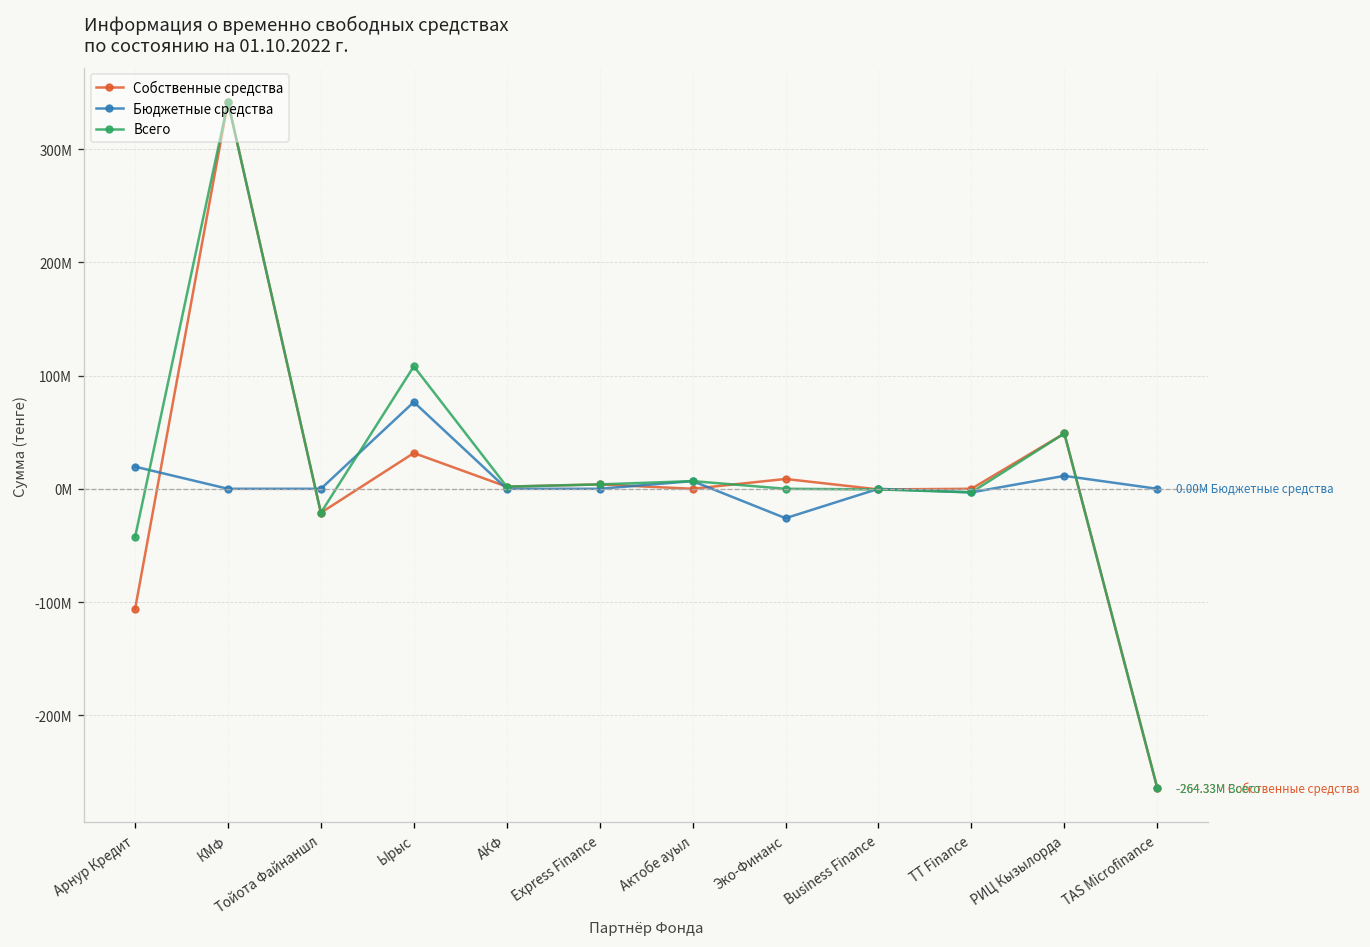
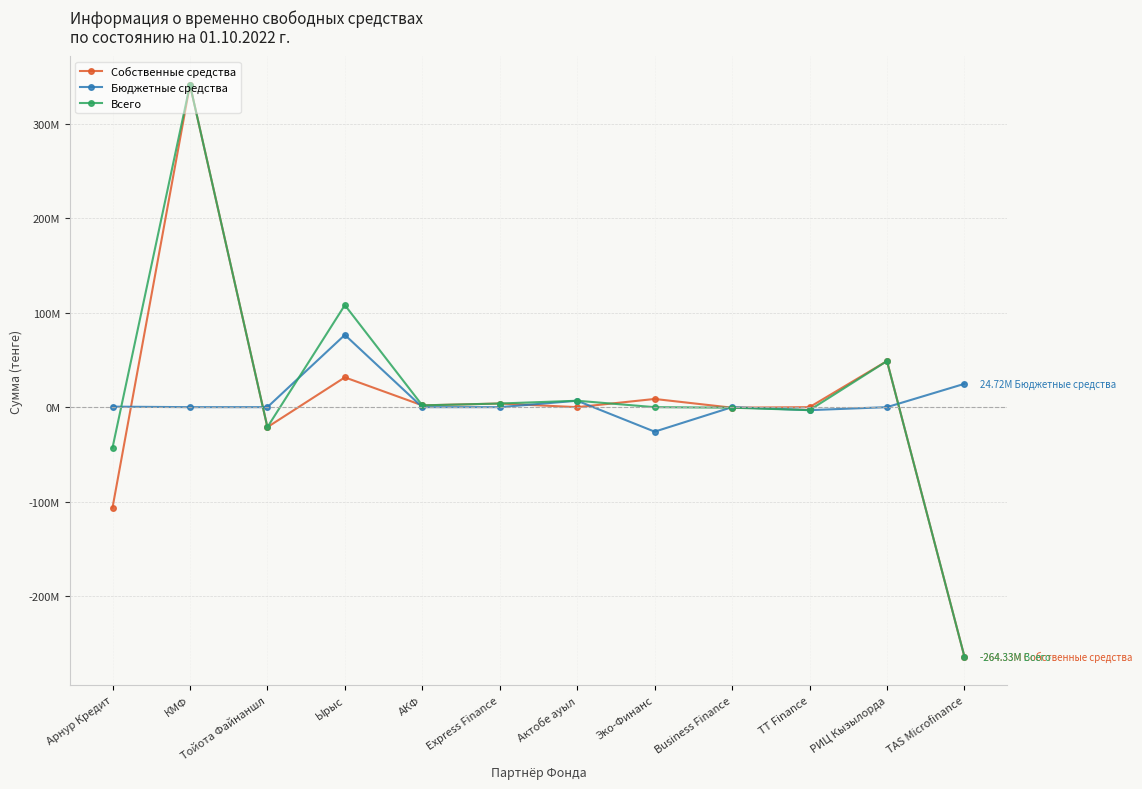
Бюджетные средства, Арнур Кредит: 20000000 -> 0
Бюджетные средства, РИЦ Кызылорда: 10000000 -> 0
Бюджетные средства, TAS Microfinance: 0.00M -> 24.72M
